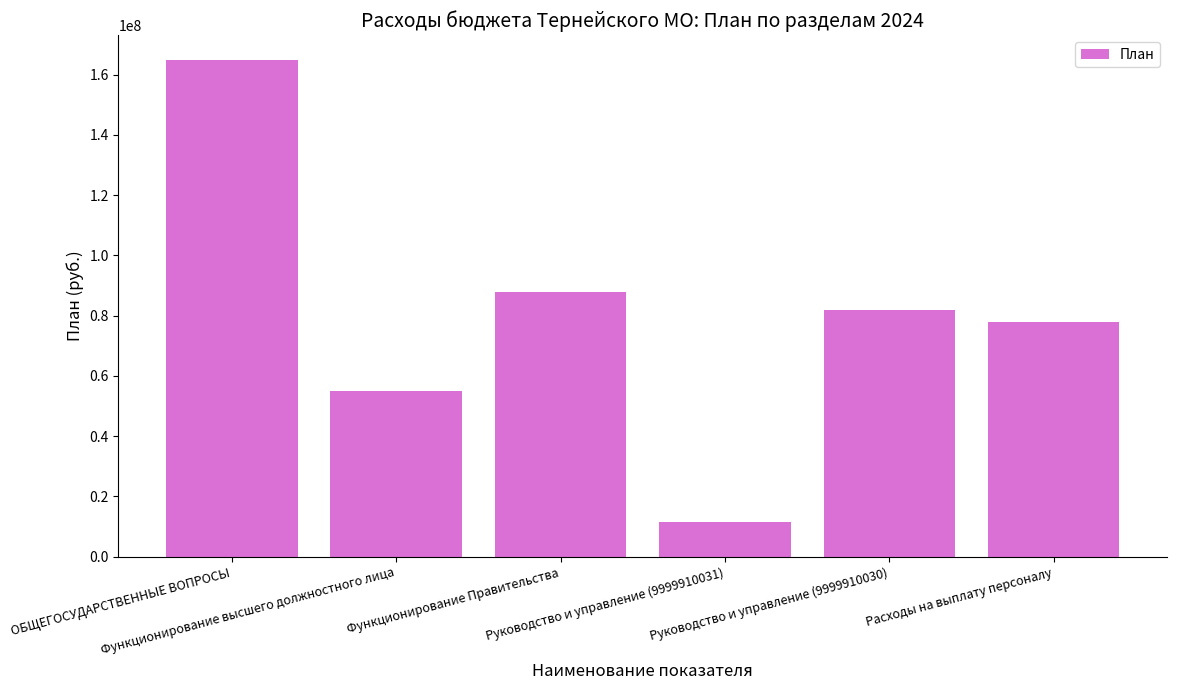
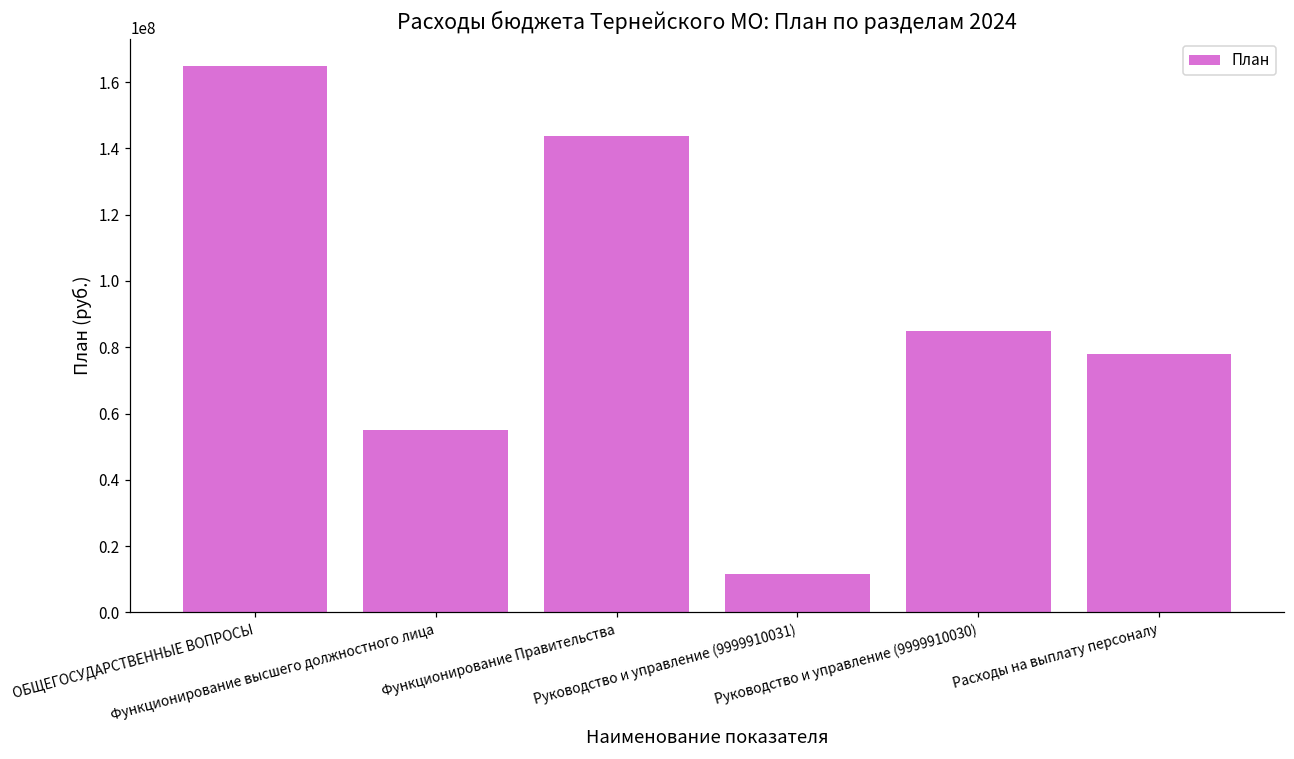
Функционирование Правительства: 88000000 -> 144000000
Руководство и управление (9999910030): 82000000 -> 85000000
